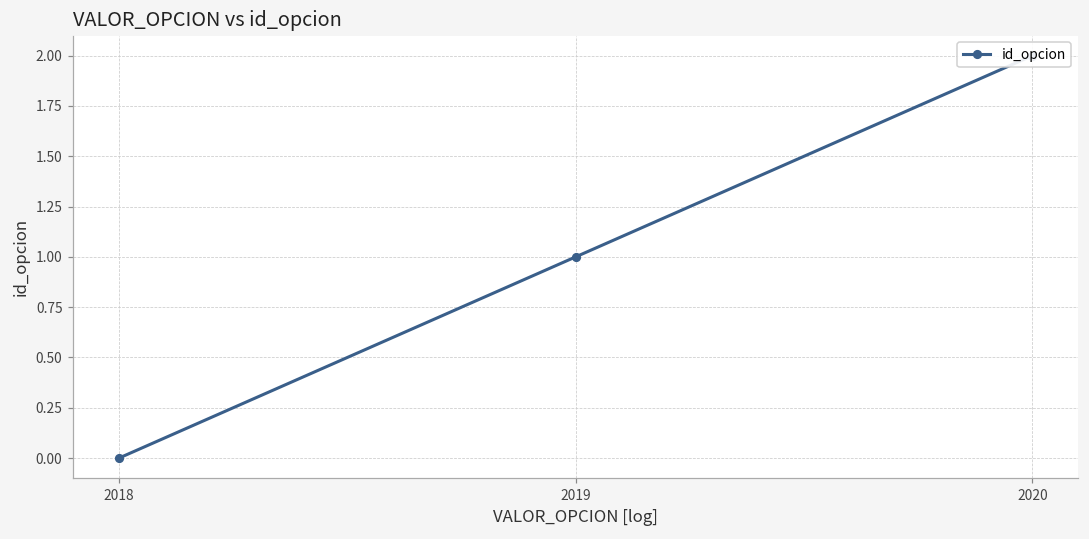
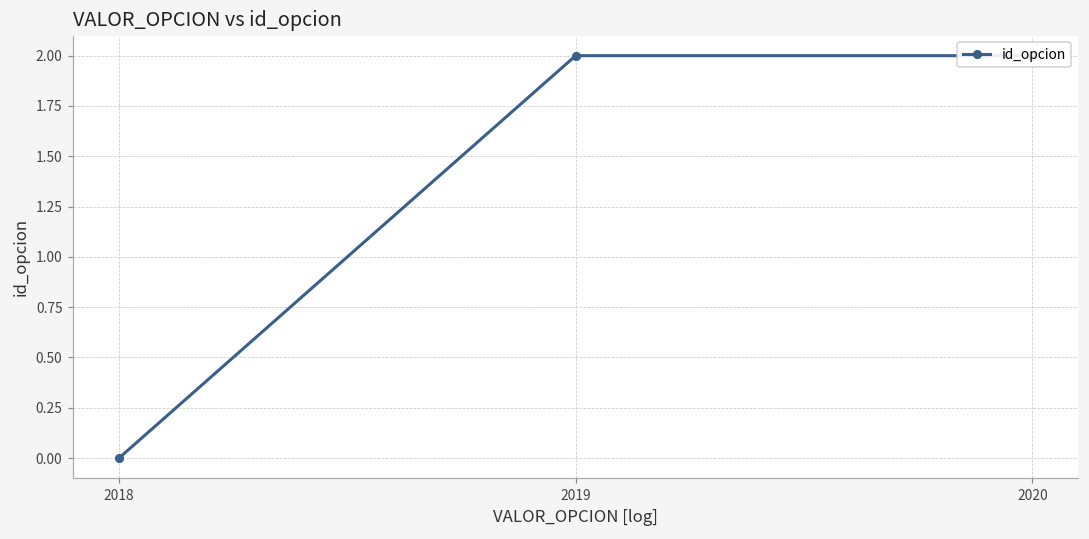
2019: 1 -> 2
